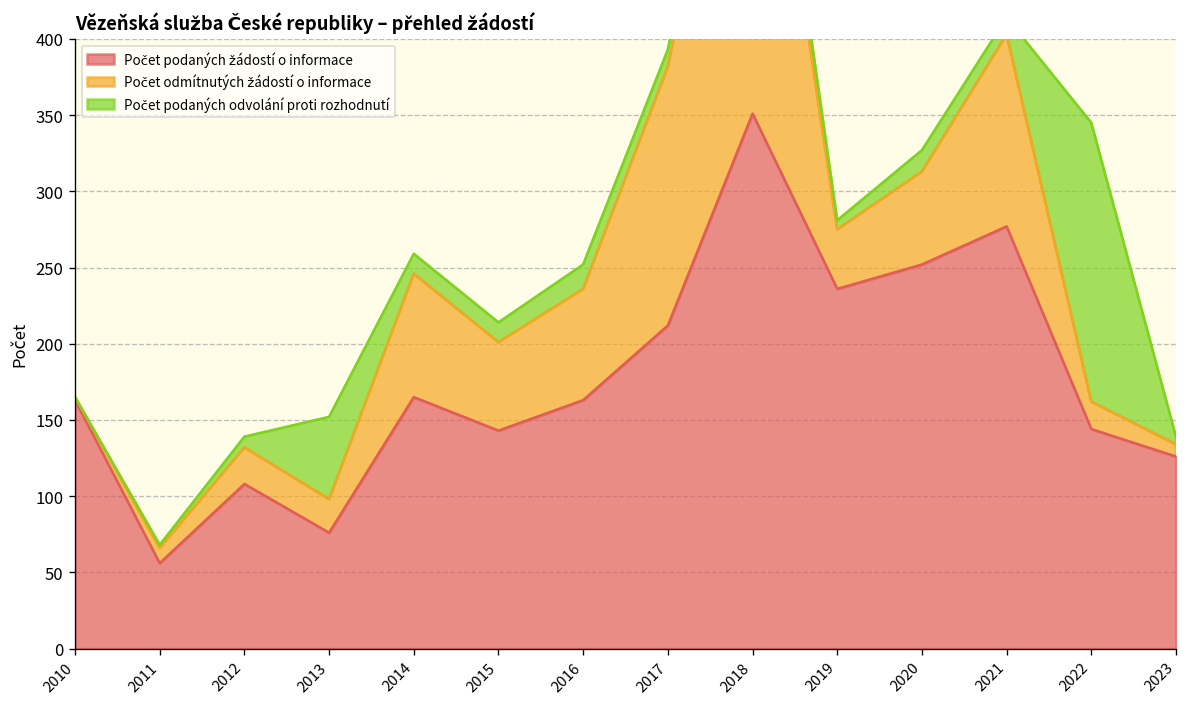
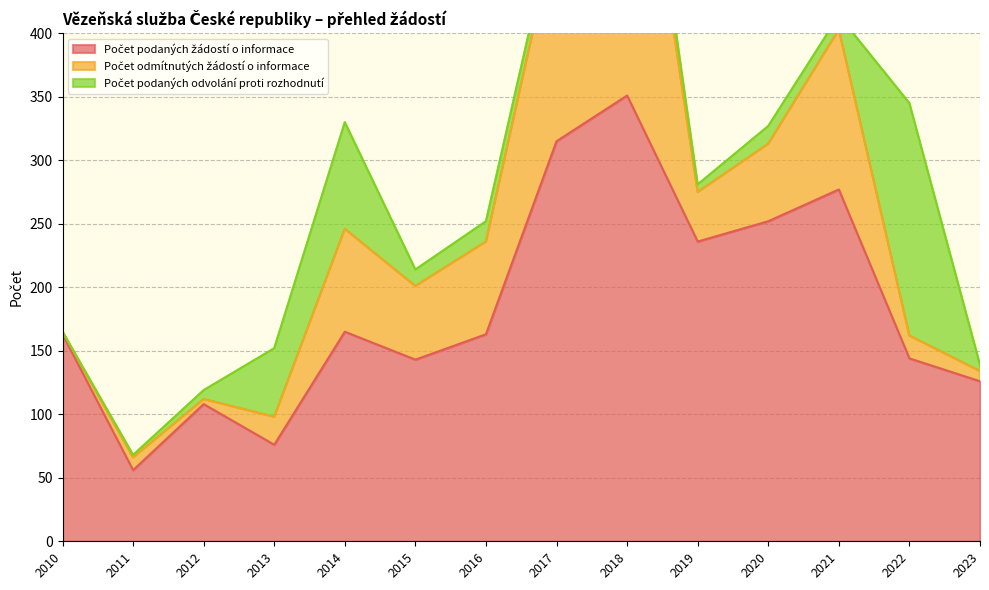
Počet odmítnutých žádostí o informace, 2012: 24 -> 4
Počet podaných odvolání proti rozhodnutí, 2014: 13 -> 84
Počet podaných žádostí o informace, 2017: 212 -> 315
